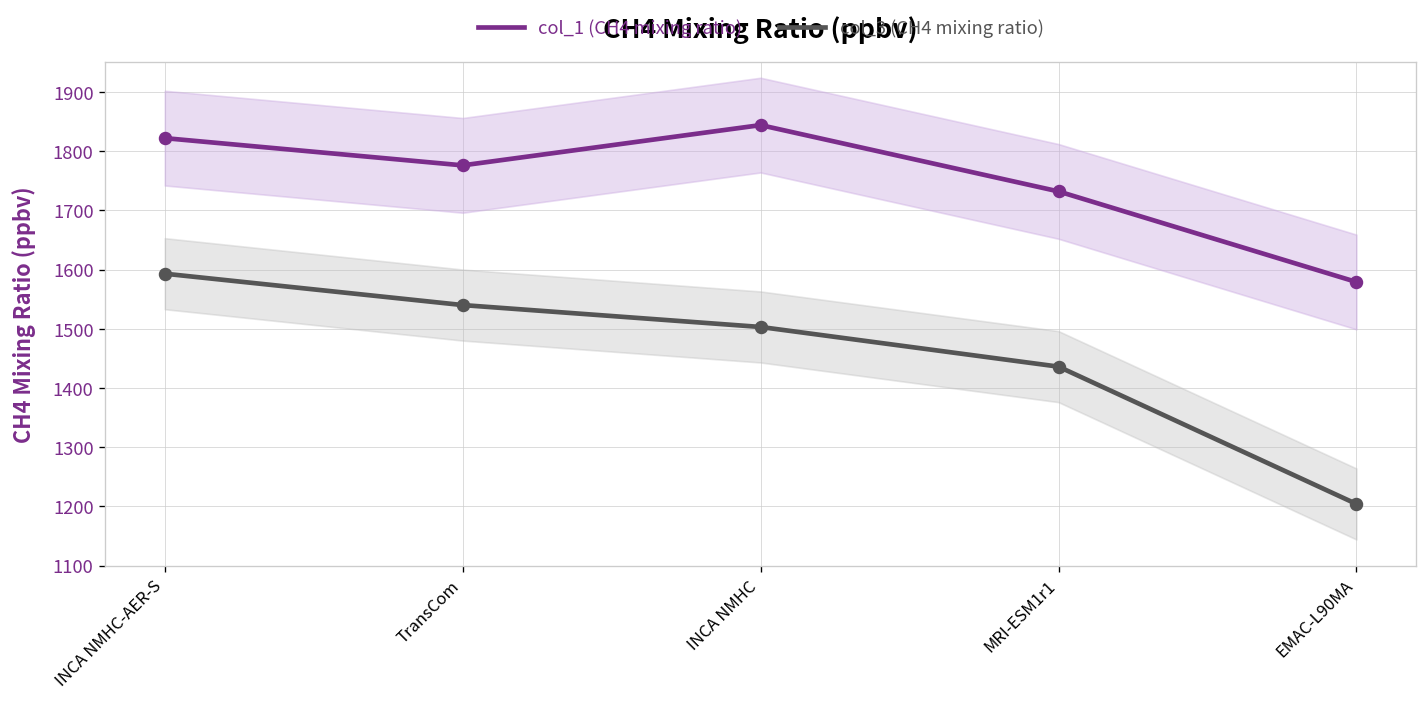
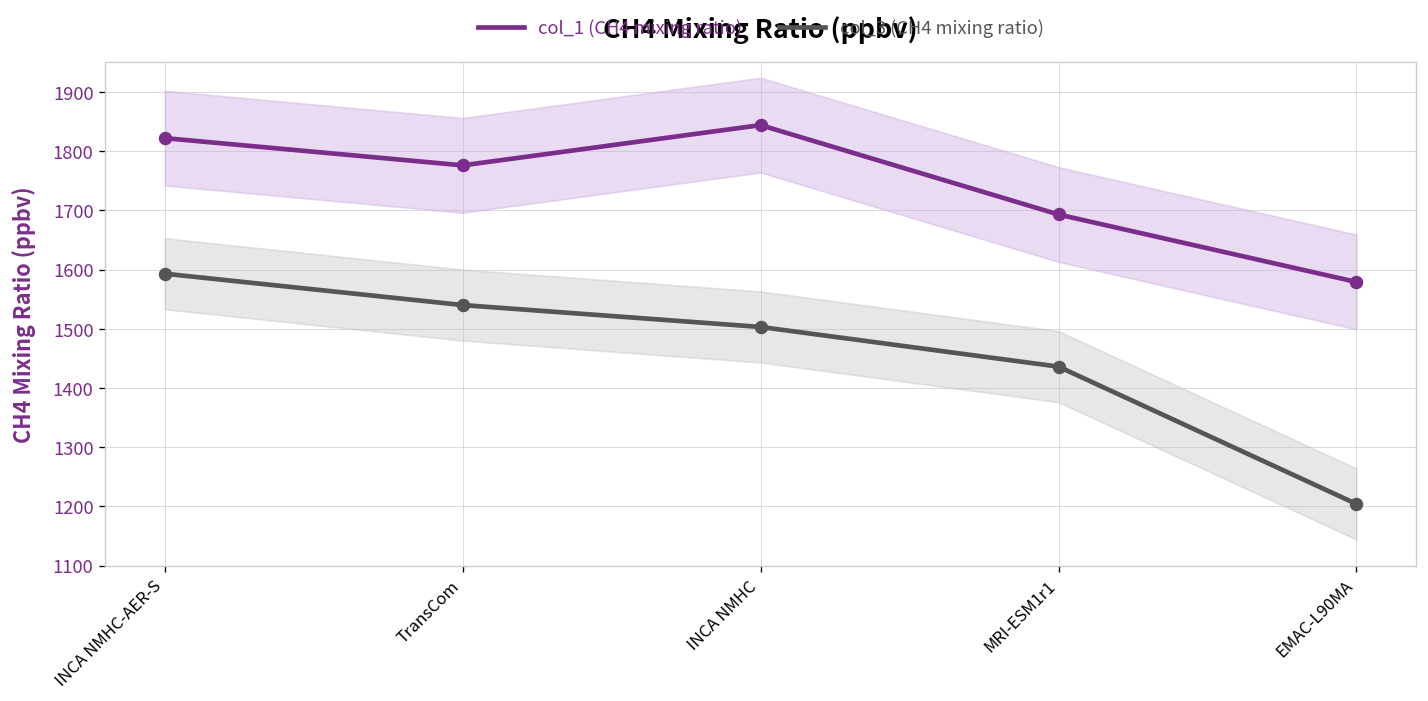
col_1 (CH4 mixing ratio), MRI-ESM1r1: 1730 -> 1690
